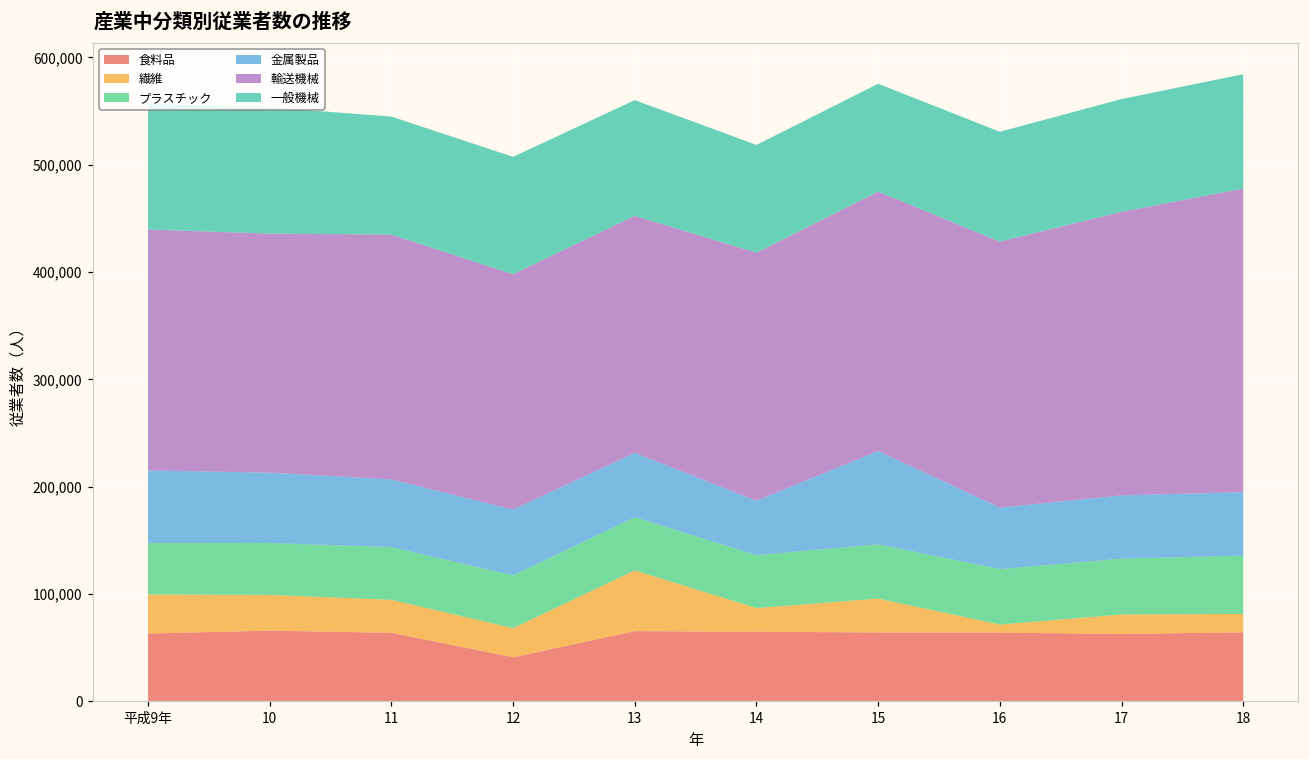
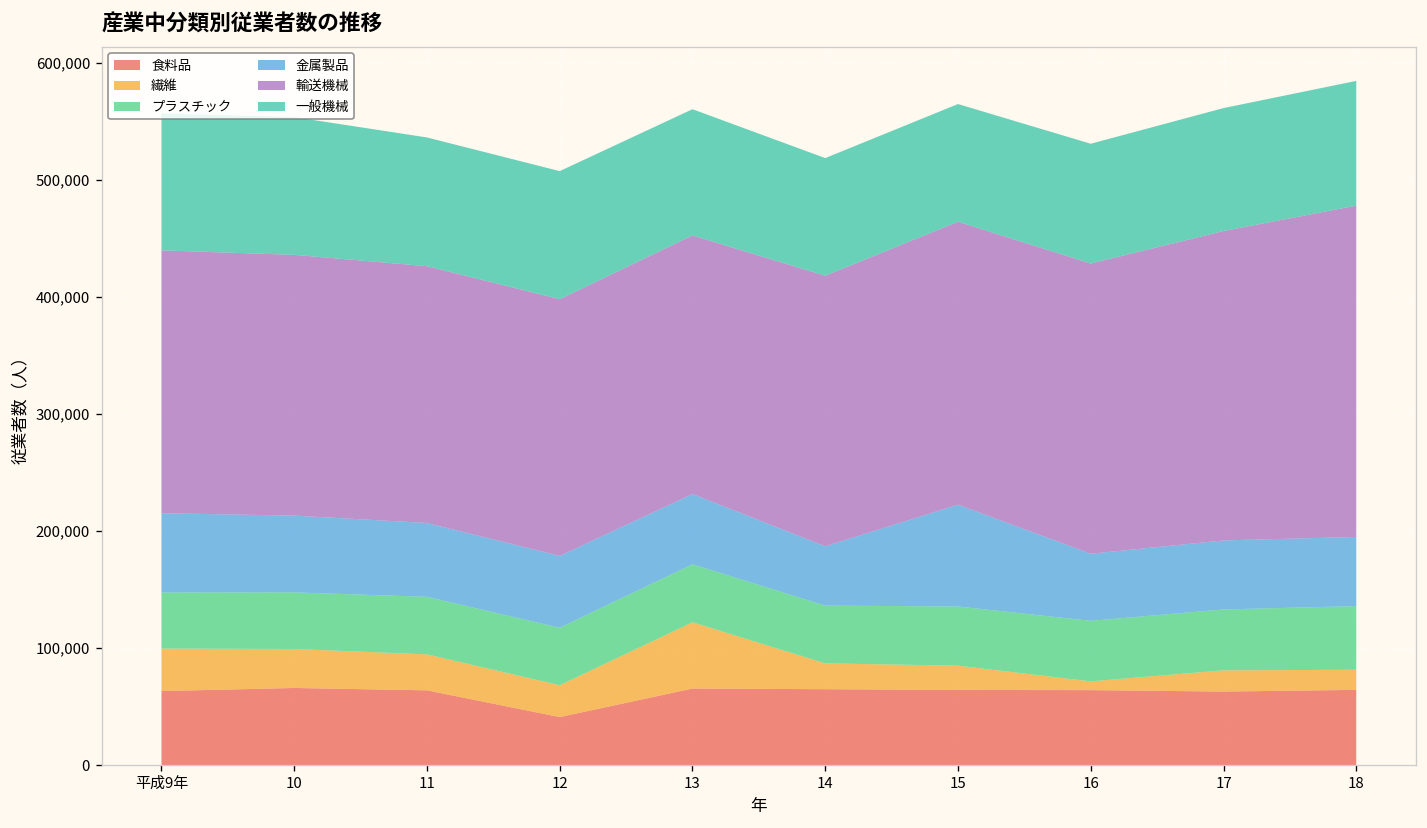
輸送機械, 11: 230,000 -> 220,000
繊維, 15: 30,000 -> 20,000
